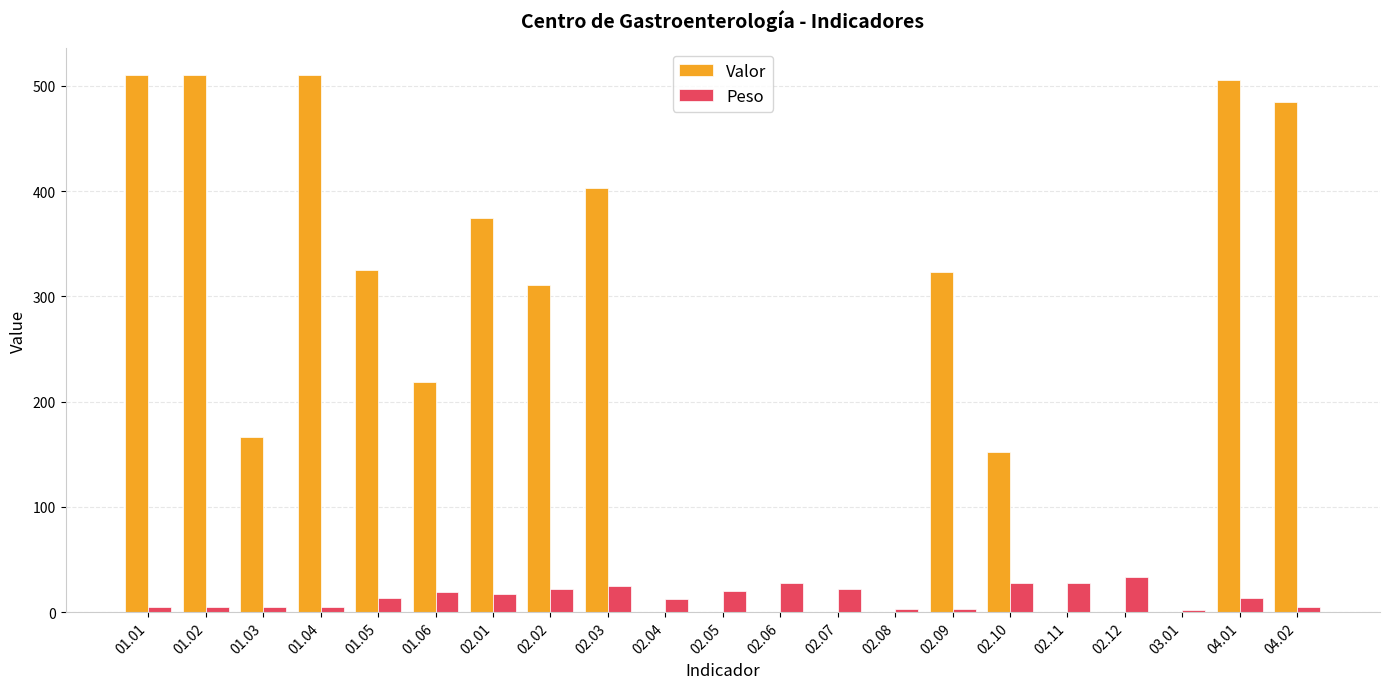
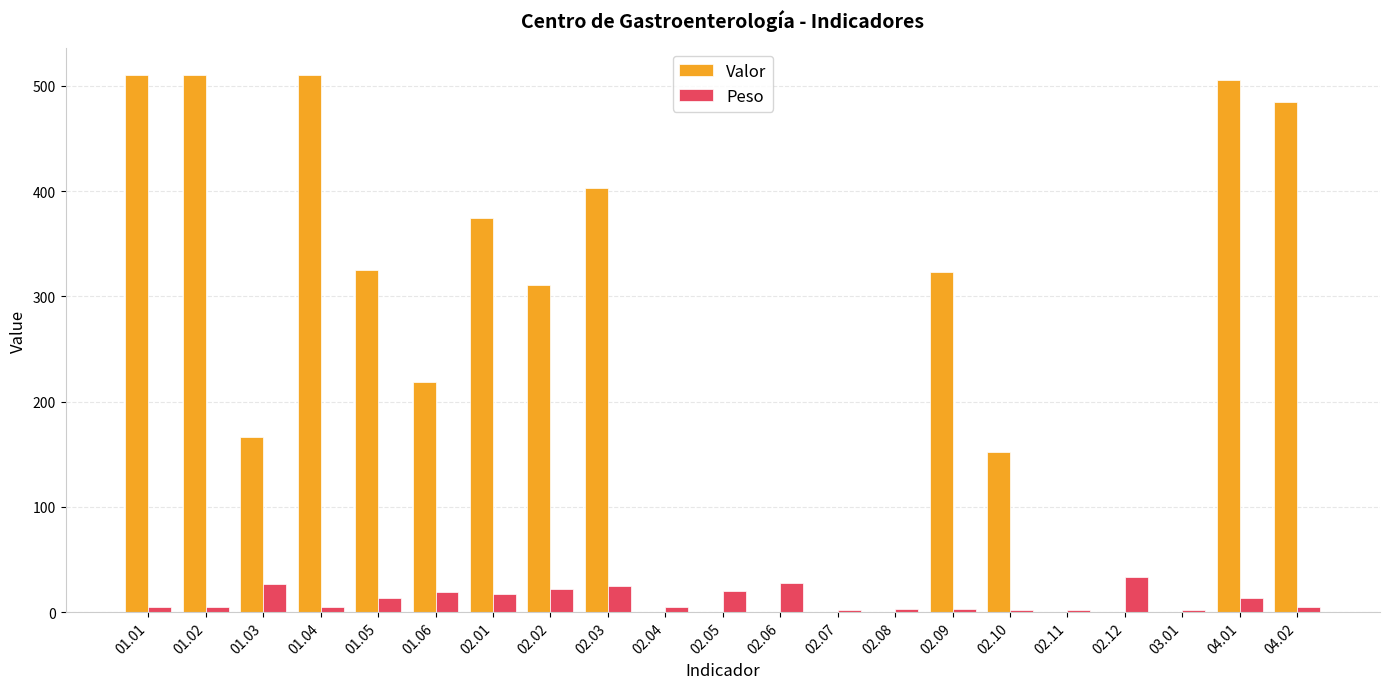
Peso, 01.03: 5 -> 26
Peso, 02.04: 13 -> 5
Peso, 02.07: 22 -> 2
Peso, 02.10: 28 -> 2
Peso, 02.11: 28 -> 2
